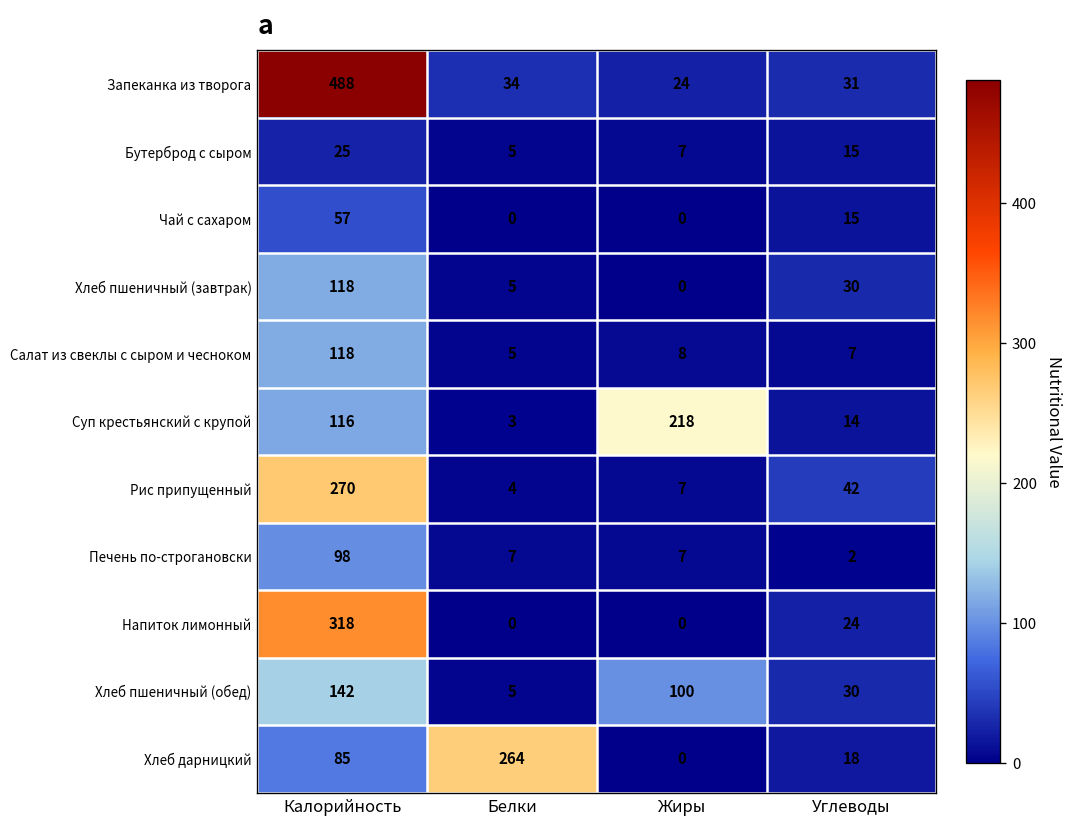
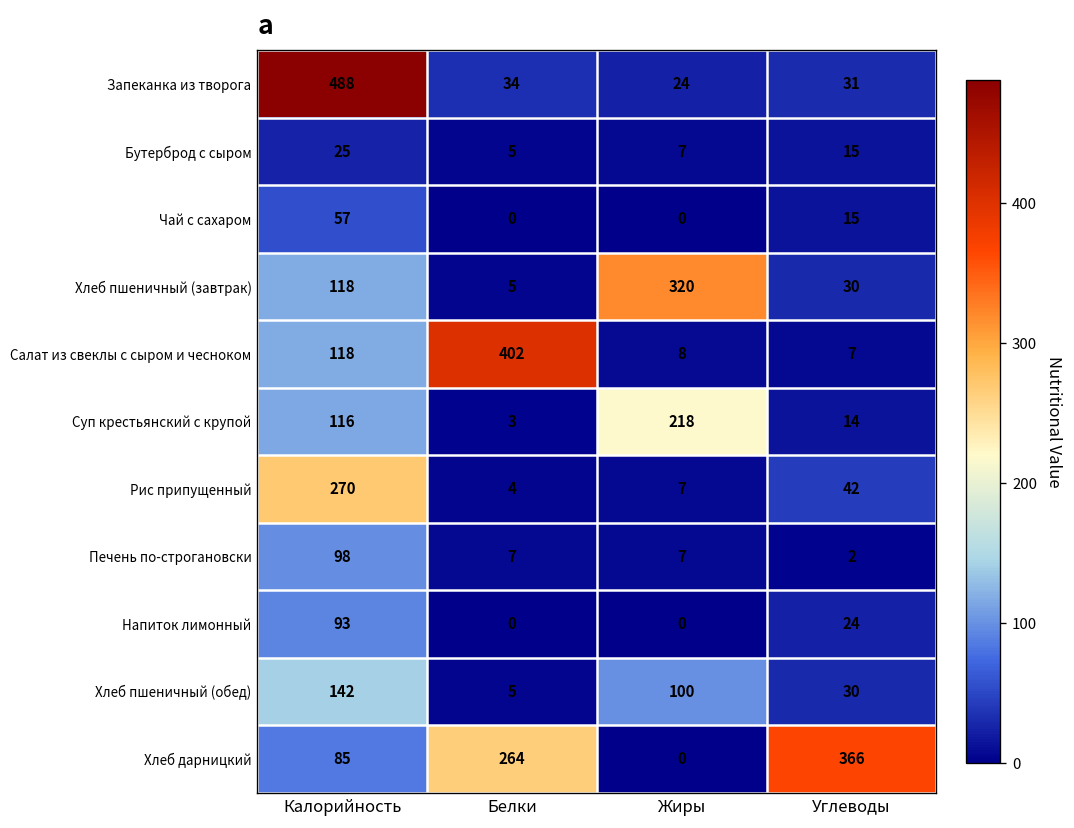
Хлеб пшеничный (завтрак), Жиры: 0 -> 320
Салат из свеклы с сыром и чесноком, Белки: 5 -> 402
Напиток лимонный, Калорийность: 318 -> 93
Хлеб дарницкий, Углеводы: 18 -> 366
